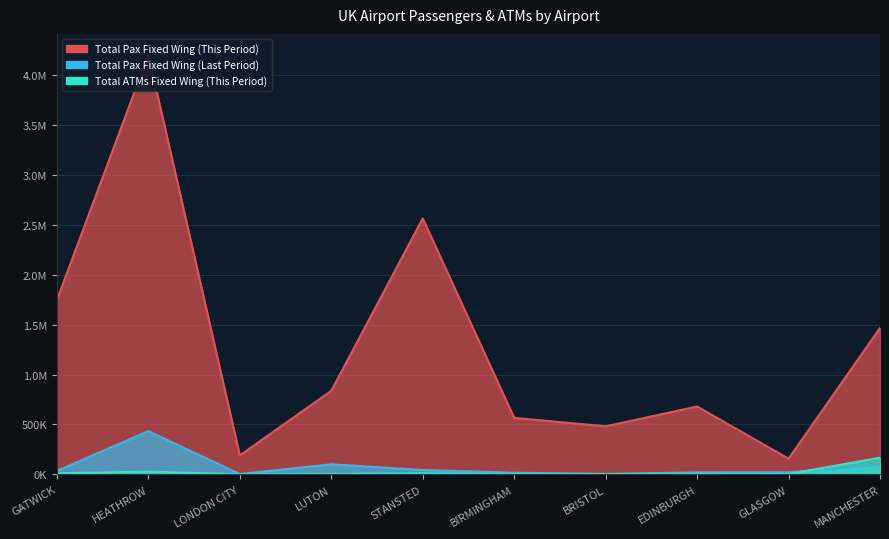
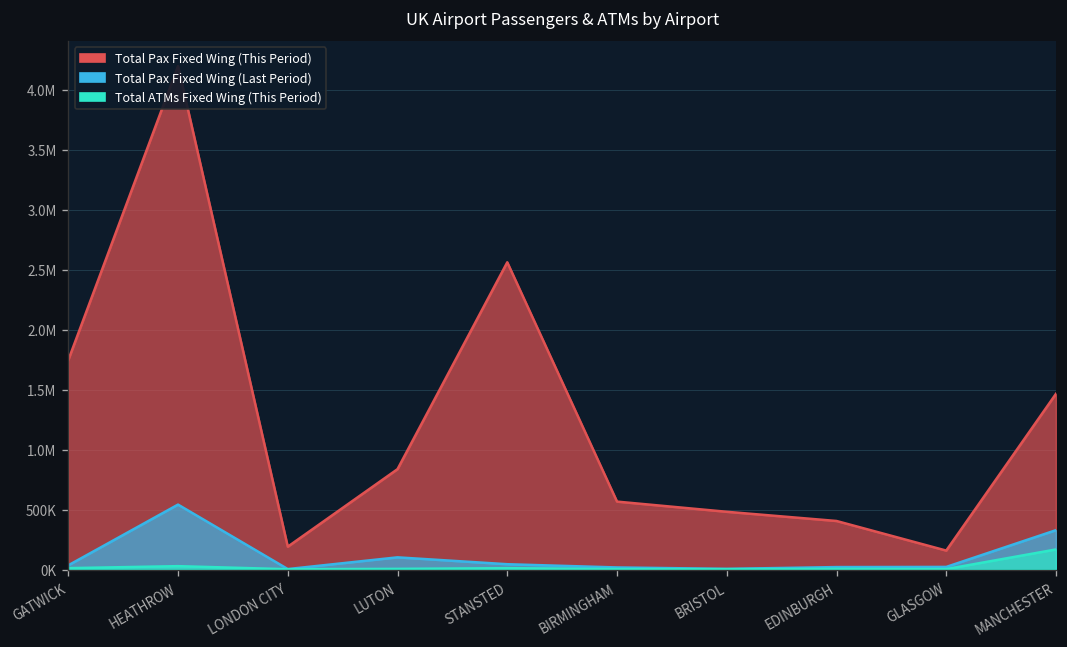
Total Pax Fixed Wing (Last Period), HEATHROW: 400000 -> 500000
Total Pax Fixed Wing (This Period), EDINBURGH: 700000 -> 400000
Total Pax Fixed Wing (Last Period), MANCHESTER: 100000 -> 300000
